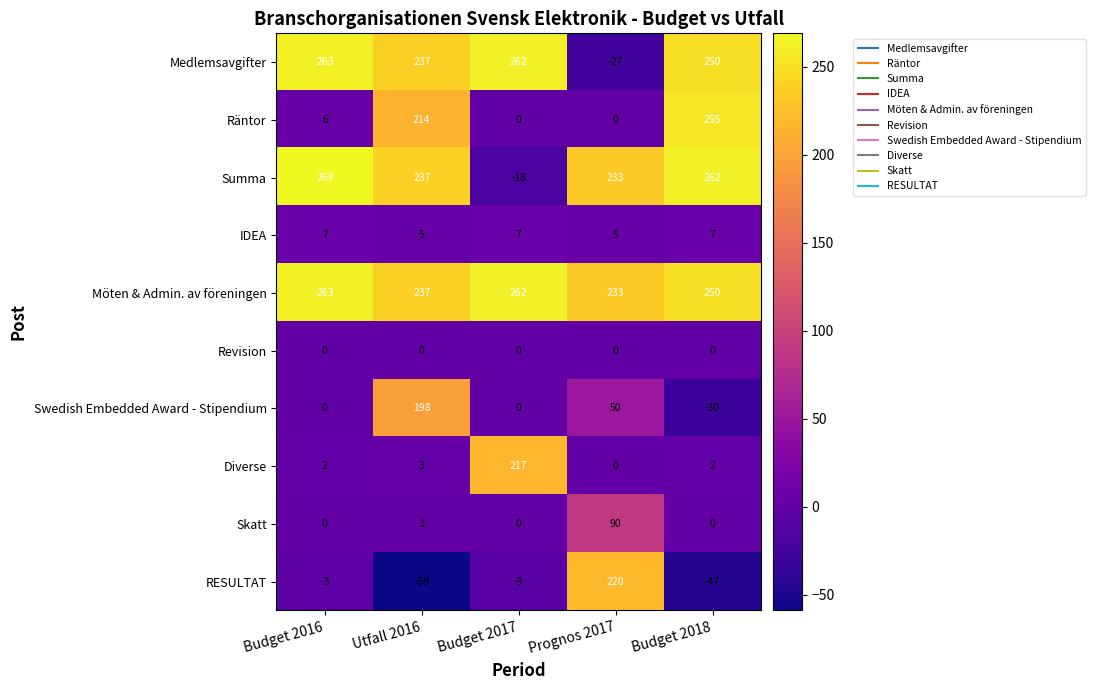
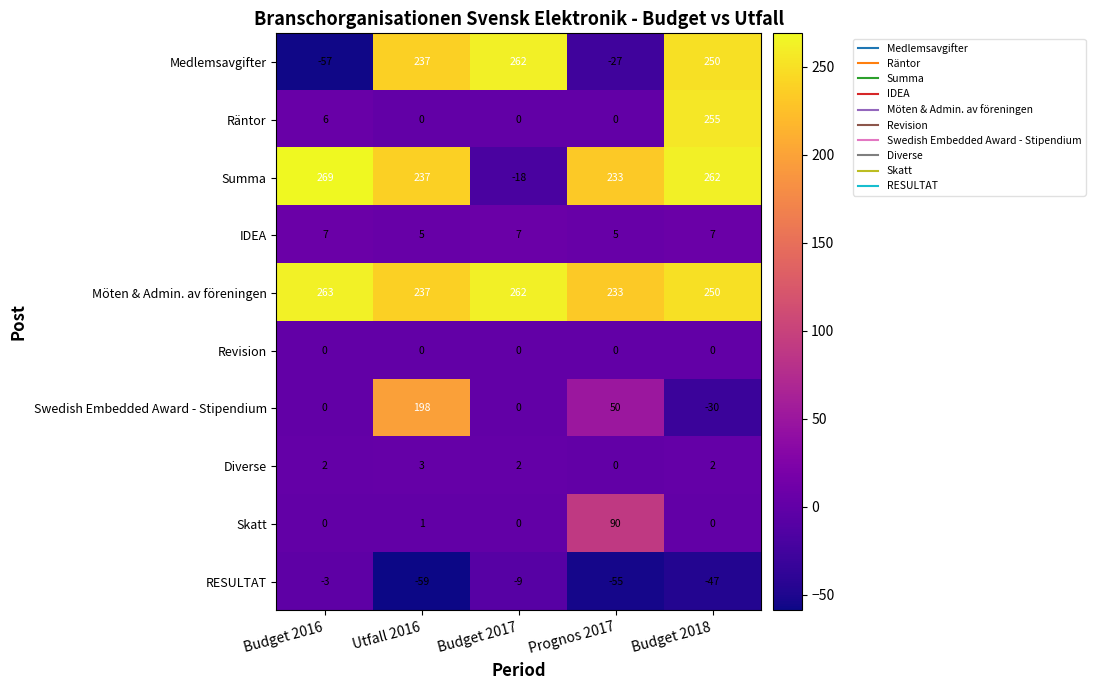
Medlemsavgifter, Budget 2016: 263 -> -57
Räntor, Utfall 2016: 214 -> 0
Diverse, Budget 2017: 217 -> 2
RESULTAT, Prognos 2017: 220 -> -55
